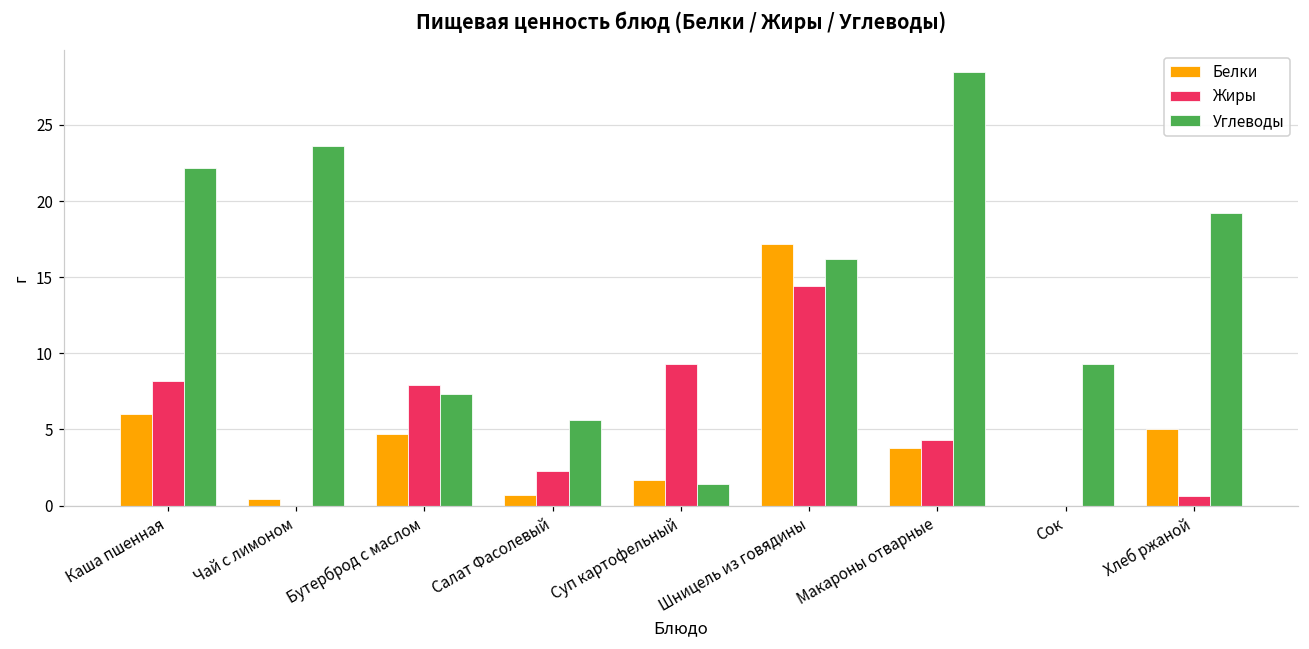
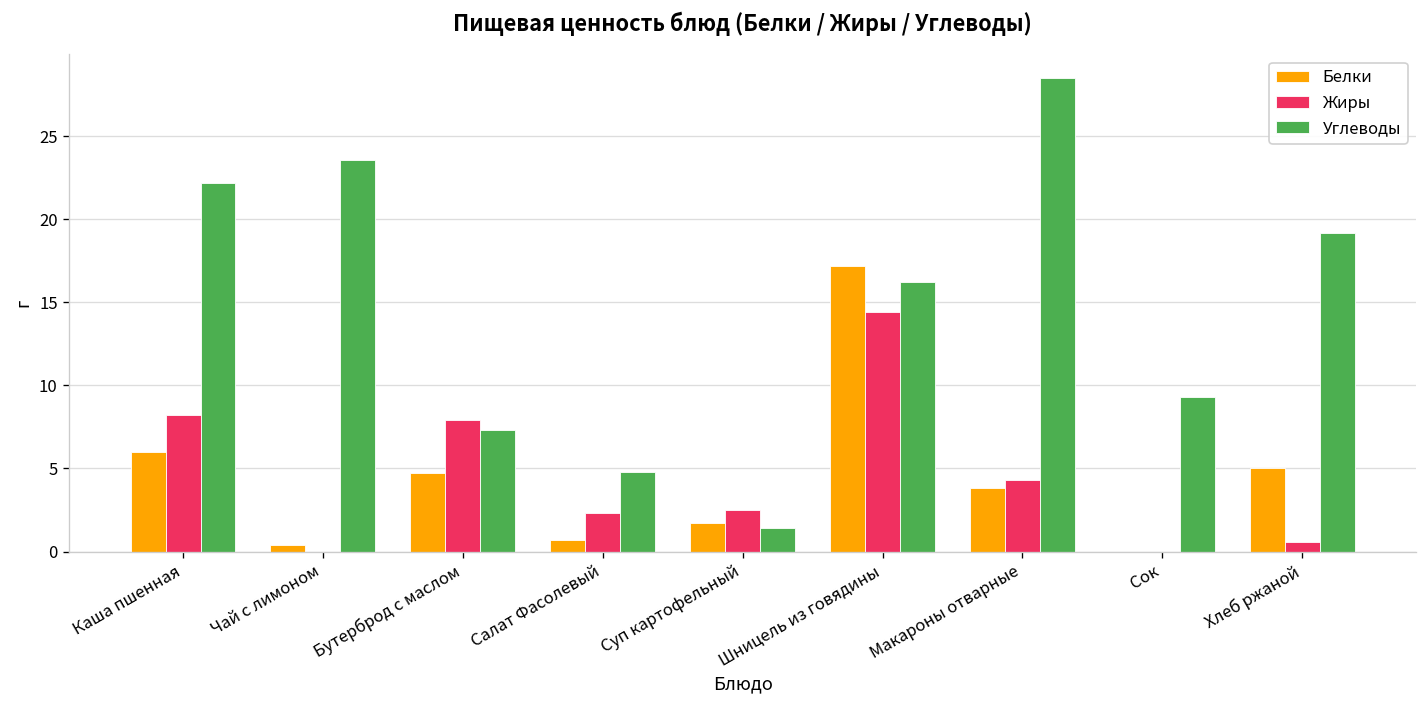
Углеводы, Салат Фасолевый: 5.6 -> 4.8
Жиры, Суп картофельный: 9.3 -> 2.5
